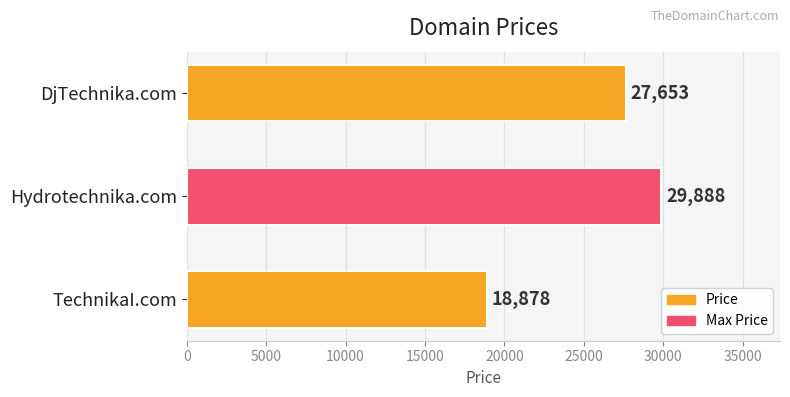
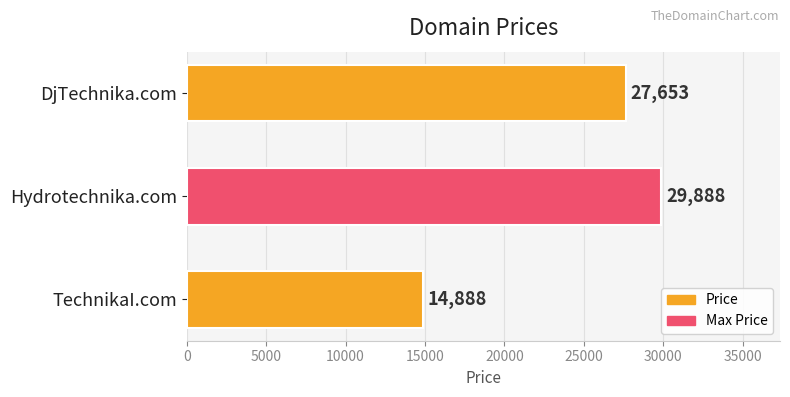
TechnikaI.com: 18,878 -> 14,888
